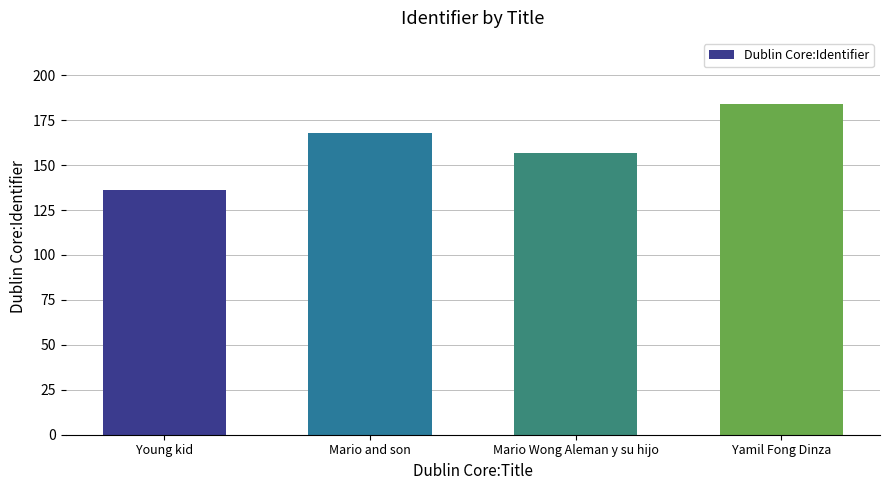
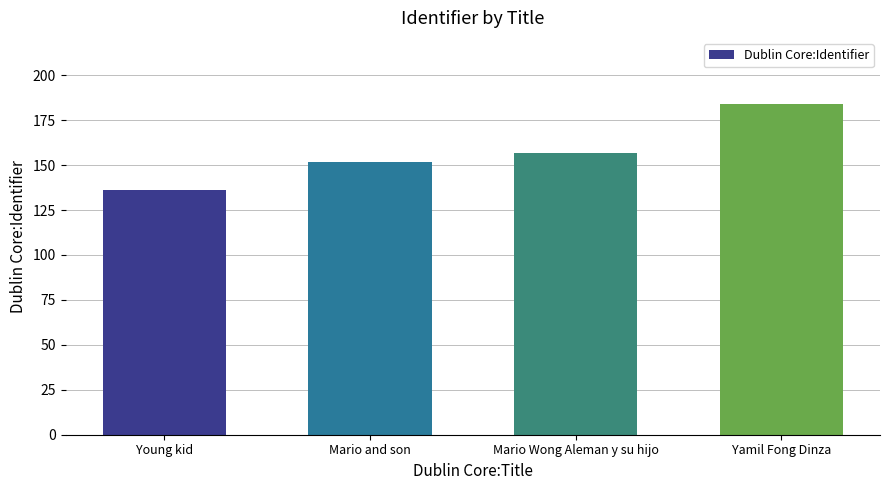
Mario and son: 168 -> 152
